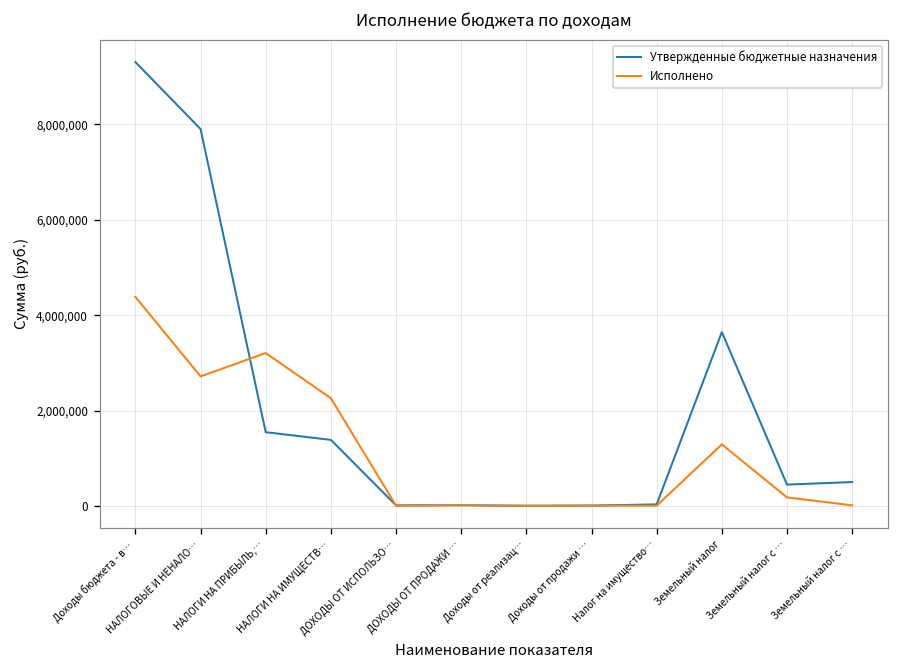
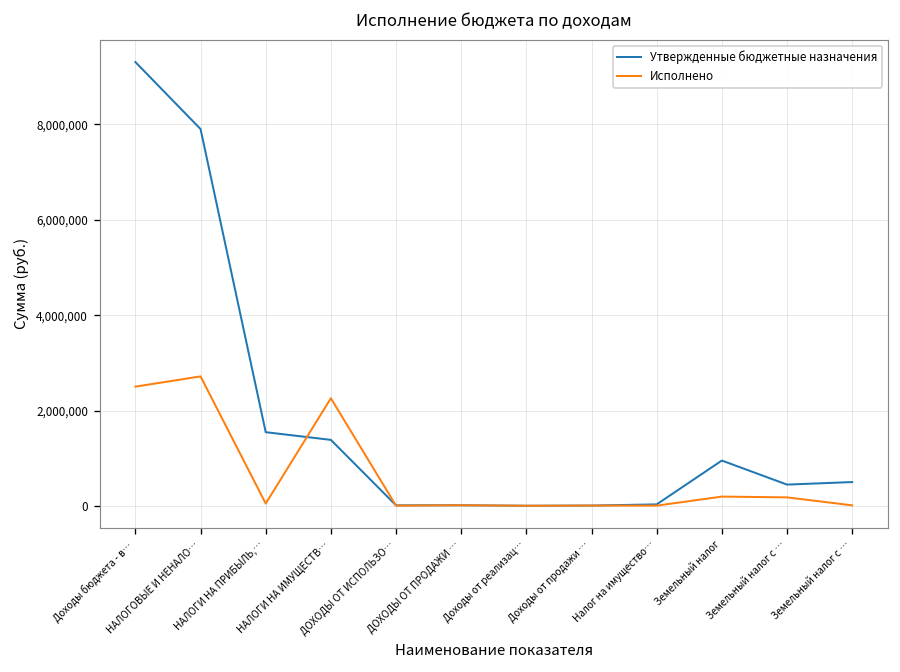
Исполнено, Доходы бюджета - в…: 4,400,000 -> 2,500,000
Исполнено, НАЛОГИ НА ПРИБЫЛЬ,…: 3,200,000 -> 100,000
Утвержденные бюджетные назначения, Земельный налог: 3,600,000 -> 1,000,000
Исполнено, Земельный налог: 1,300,000 -> 200,000
